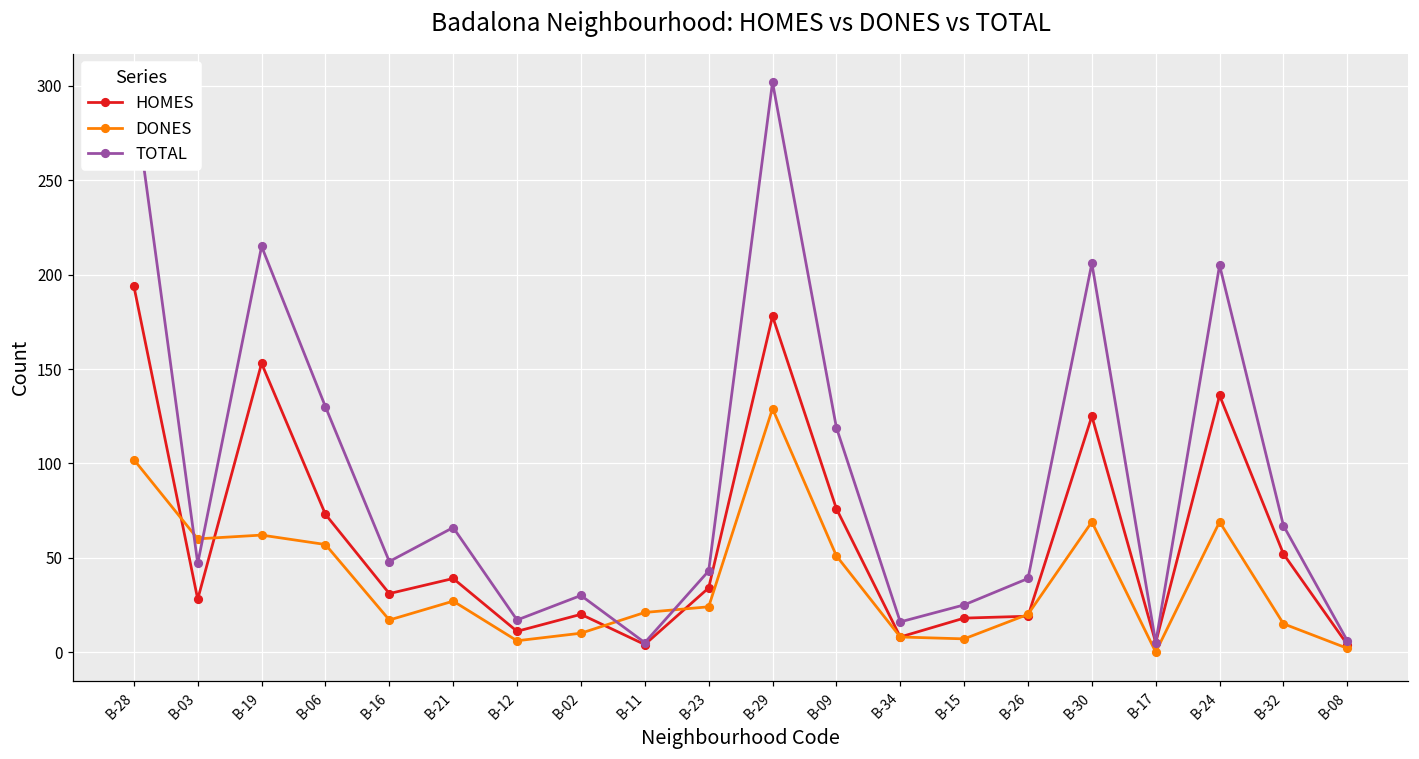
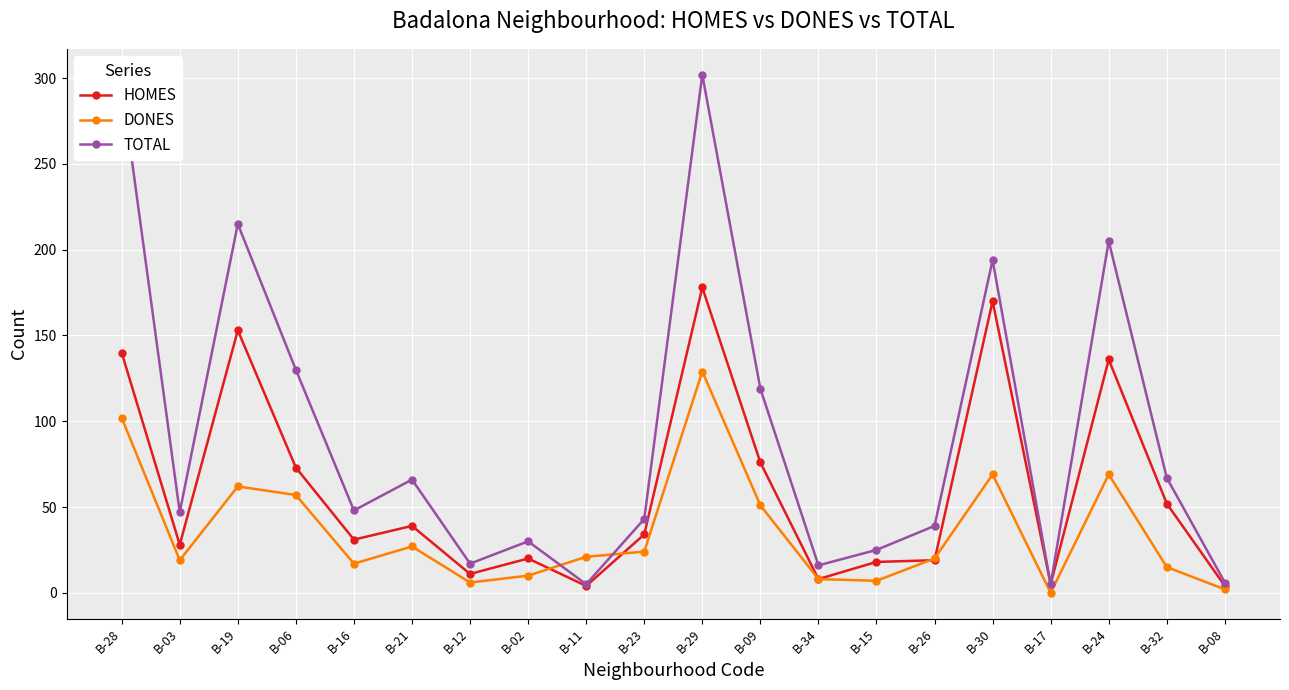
HOMES, B-28: 194 -> 140
DONES, B-03: 60 -> 19
HOMES, B-30: 125 -> 170
TOTAL, B-30: 206 -> 194
